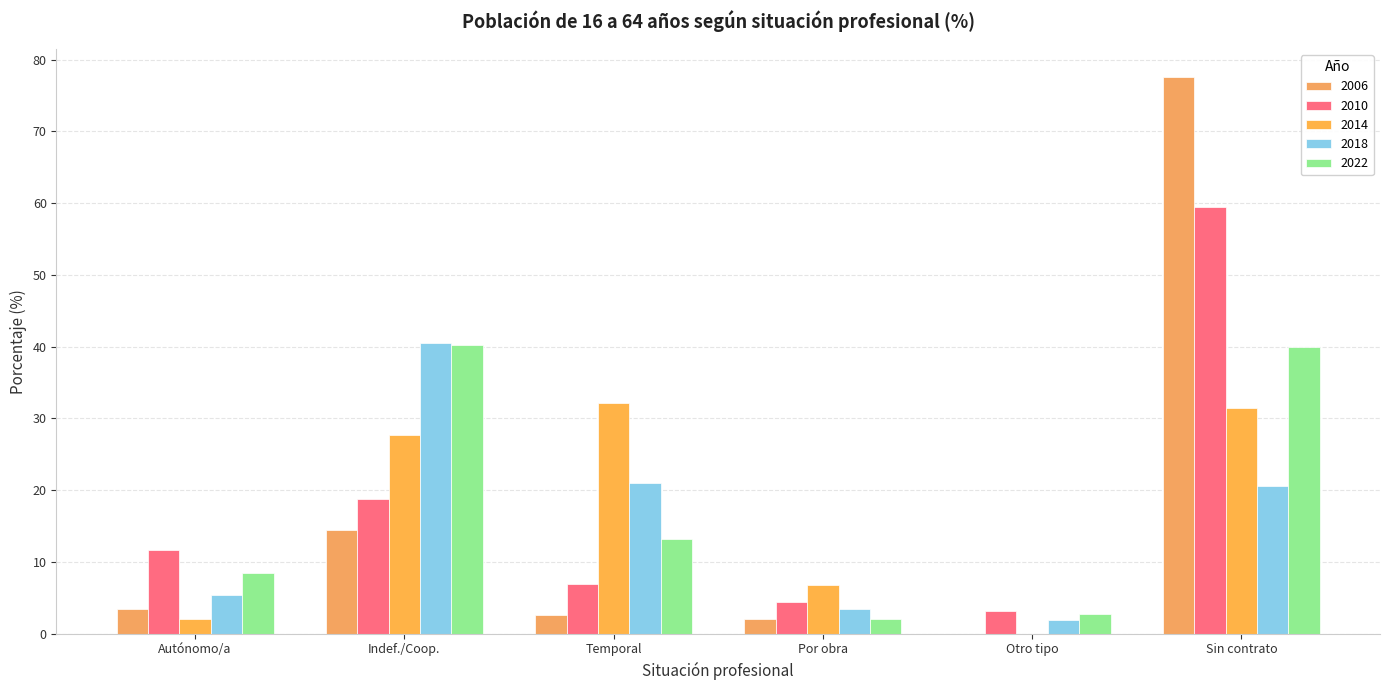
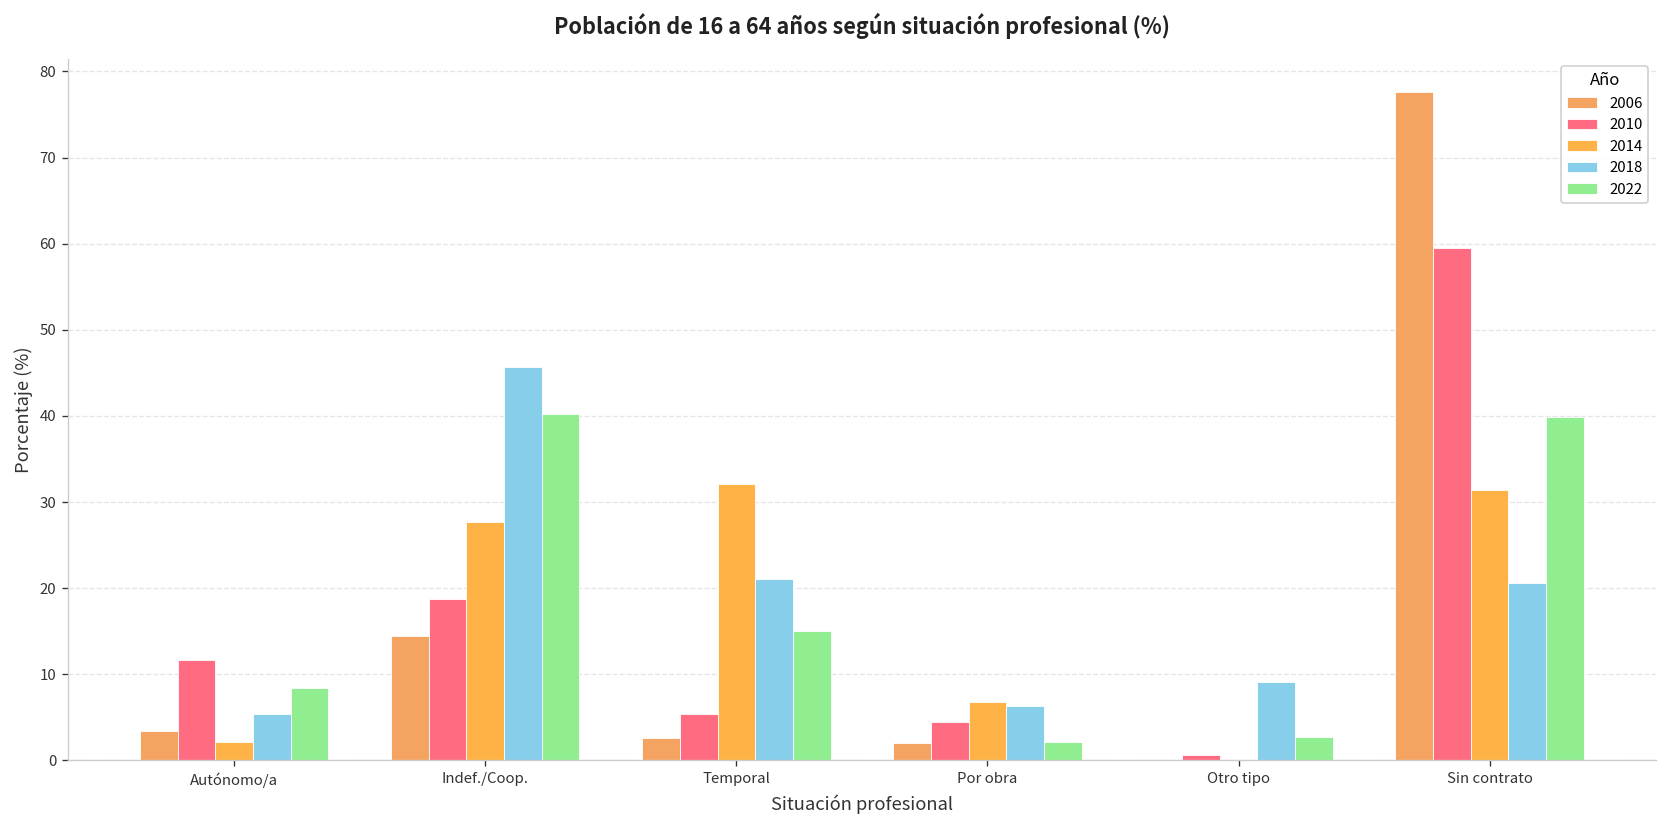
2018, Indef./Coop.: 41 -> 46
2010, Temporal: 7 -> 5
2022, Temporal: 13 -> 15
2018, Por obra: 4 -> 6
2010, Otro tipo: 3 -> 1
2018, Otro tipo: 2 -> 9
